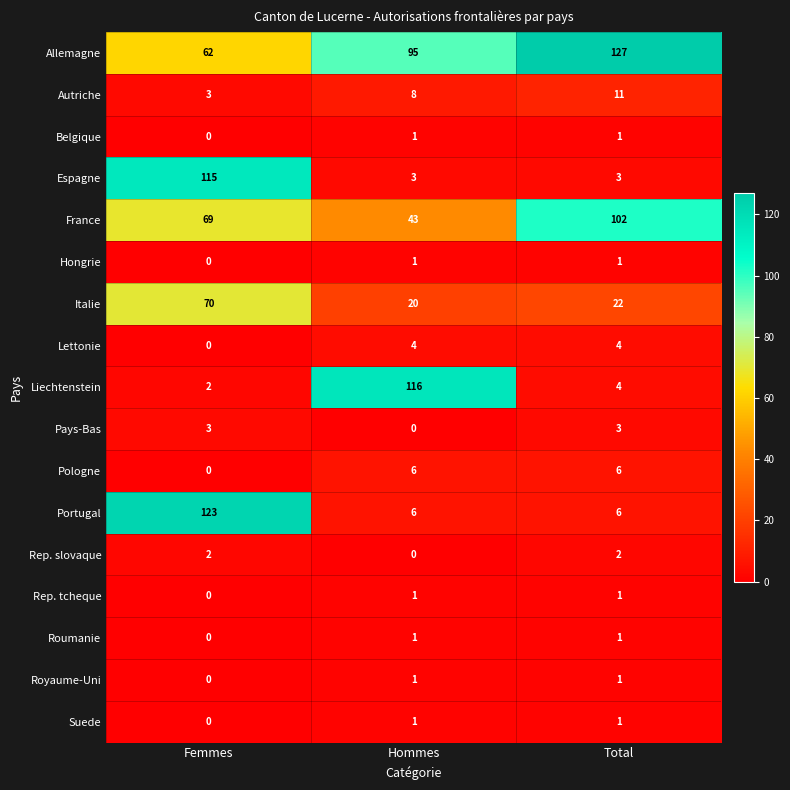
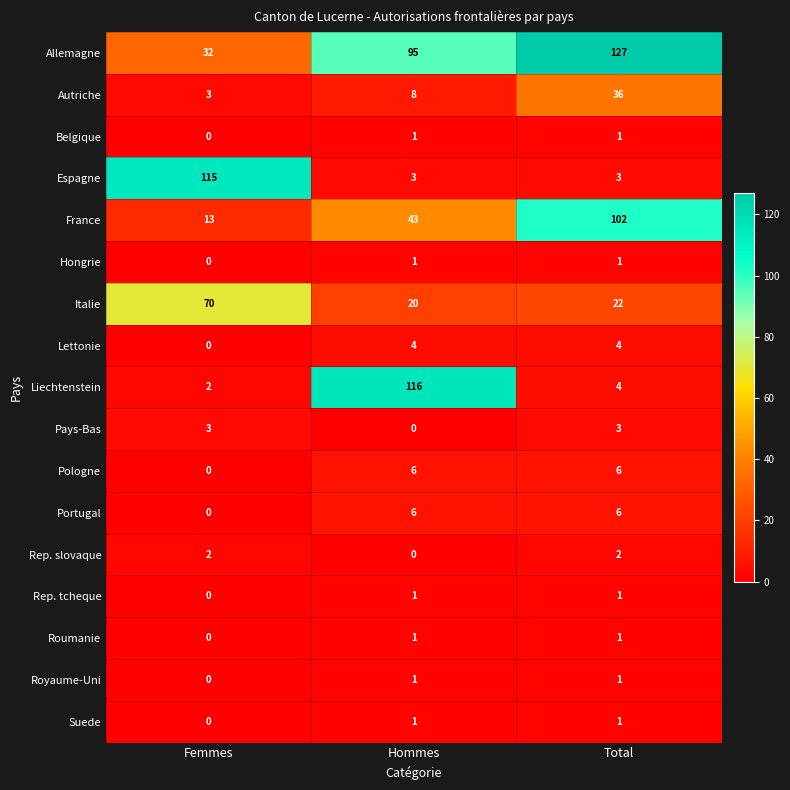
Allemagne, Femmes: 62 -> 32
Autriche, Total: 11 -> 36
France, Femmes: 69 -> 13
Portugal, Femmes: 123 -> 0
